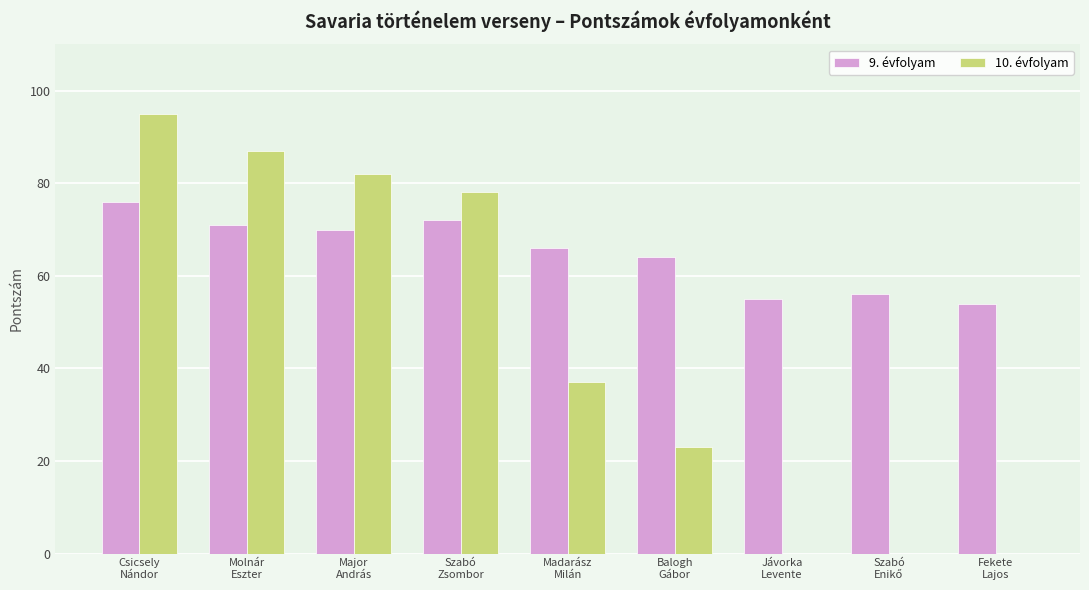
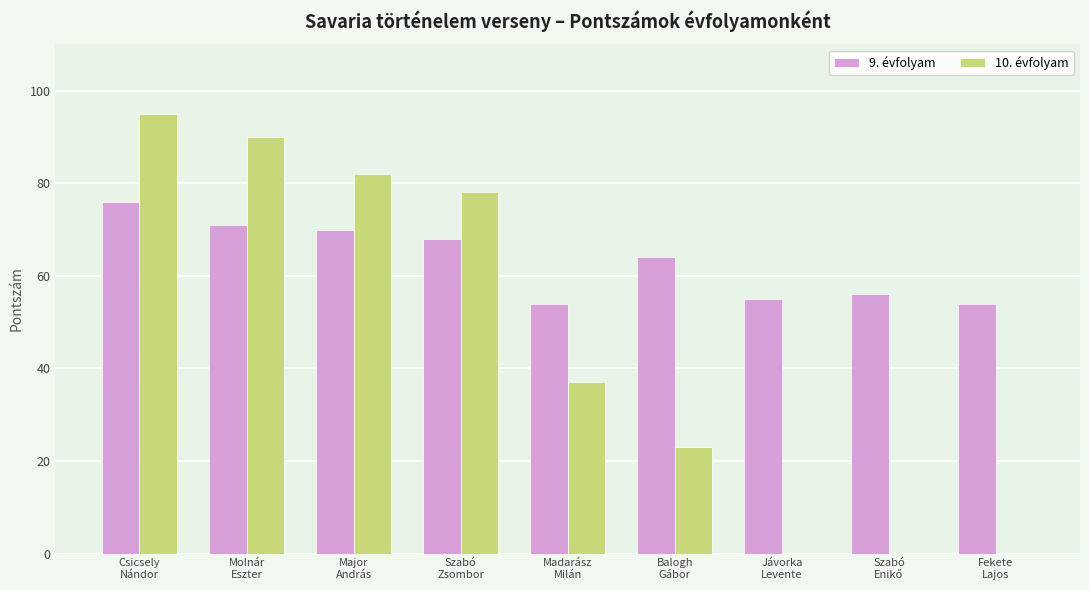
10. évfolyam, Molnár Eszter: 87 -> 90
9. évfolyam, Szabó Zsombor: 72 -> 68
9. évfolyam, Madarász Milán: 66 -> 54
